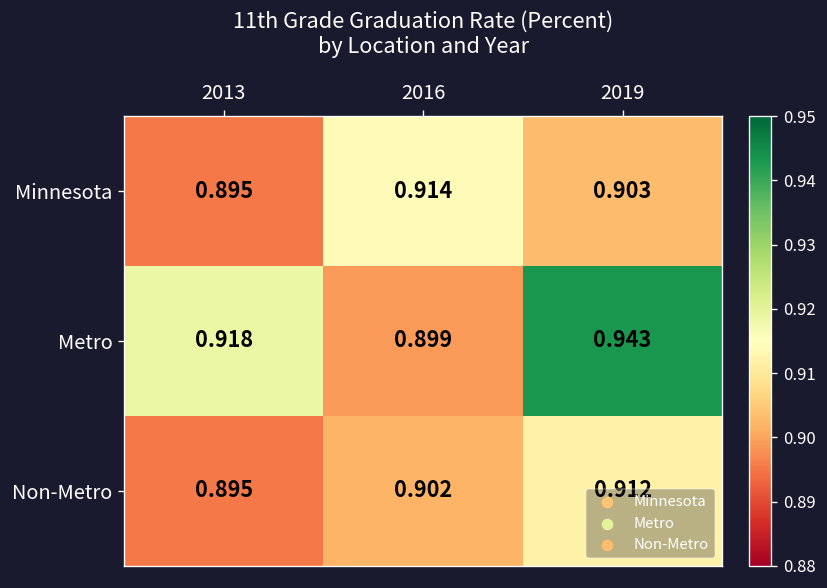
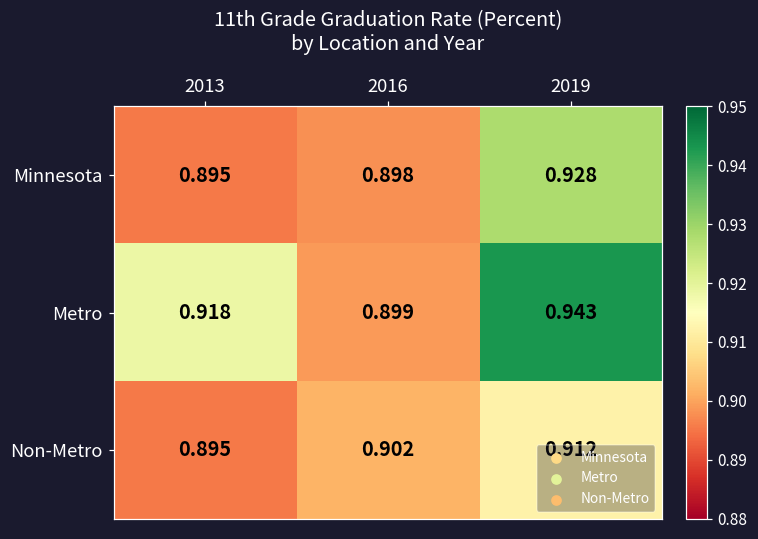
Minnesota, 2016: 0.914 -> 0.898
Minnesota, 2019: 0.903 -> 0.928
